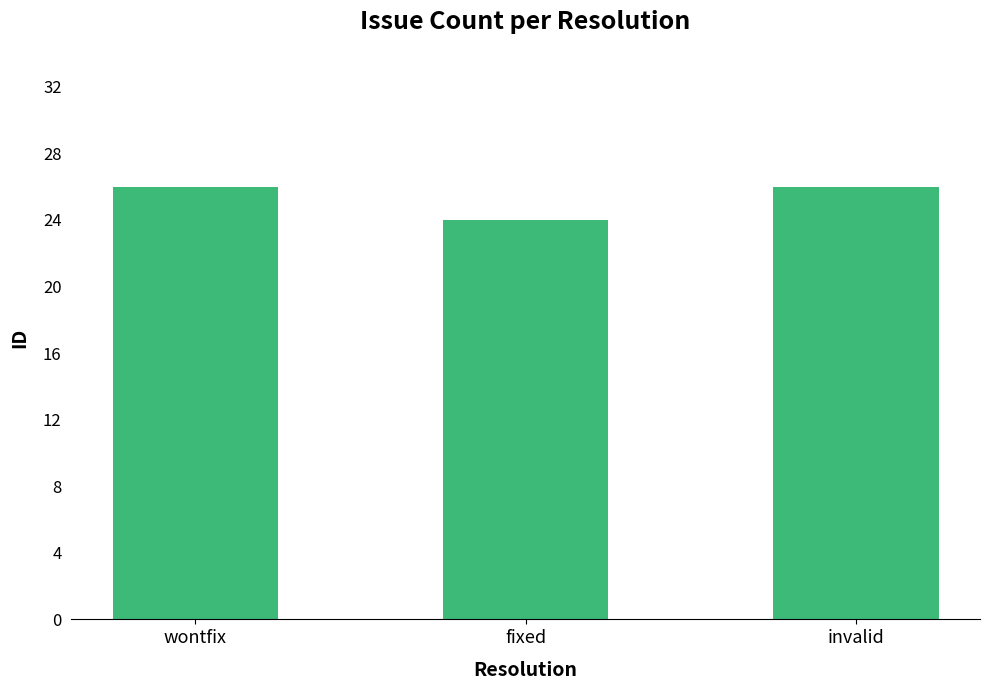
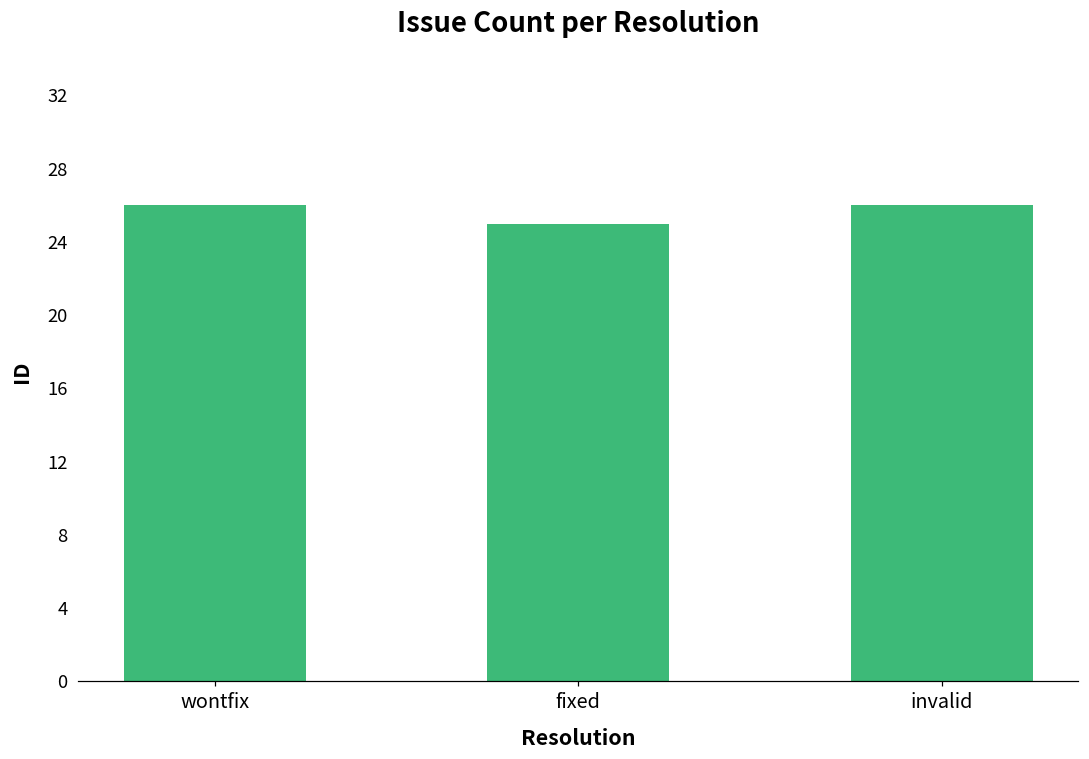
fixed: 24 -> 25
